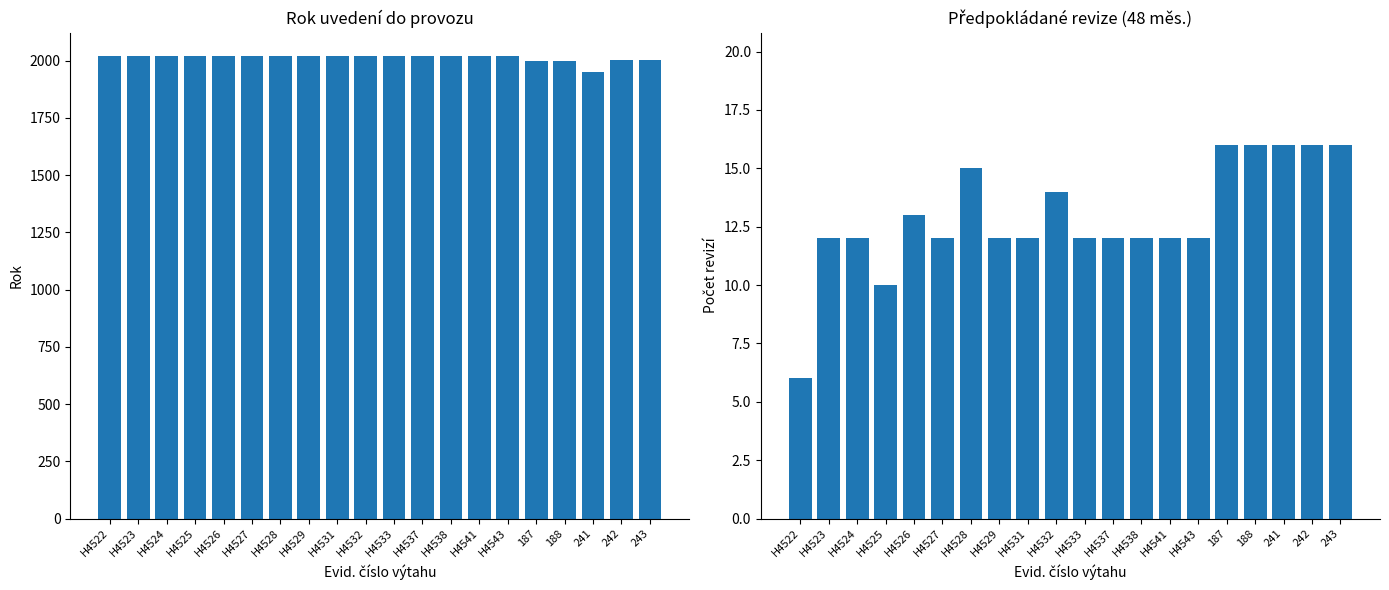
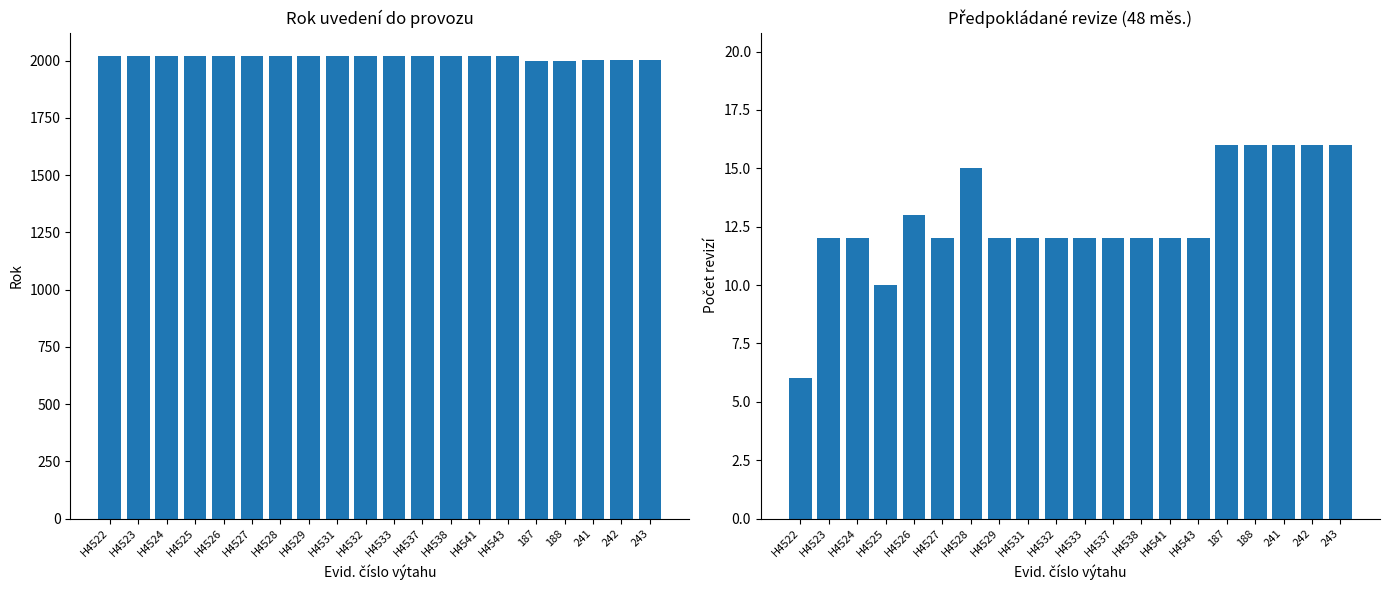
Rok uvedení do provozu, 241: 1950 -> 2000
Předpokládané revize (48 měs.), H4532: 14 -> 12
